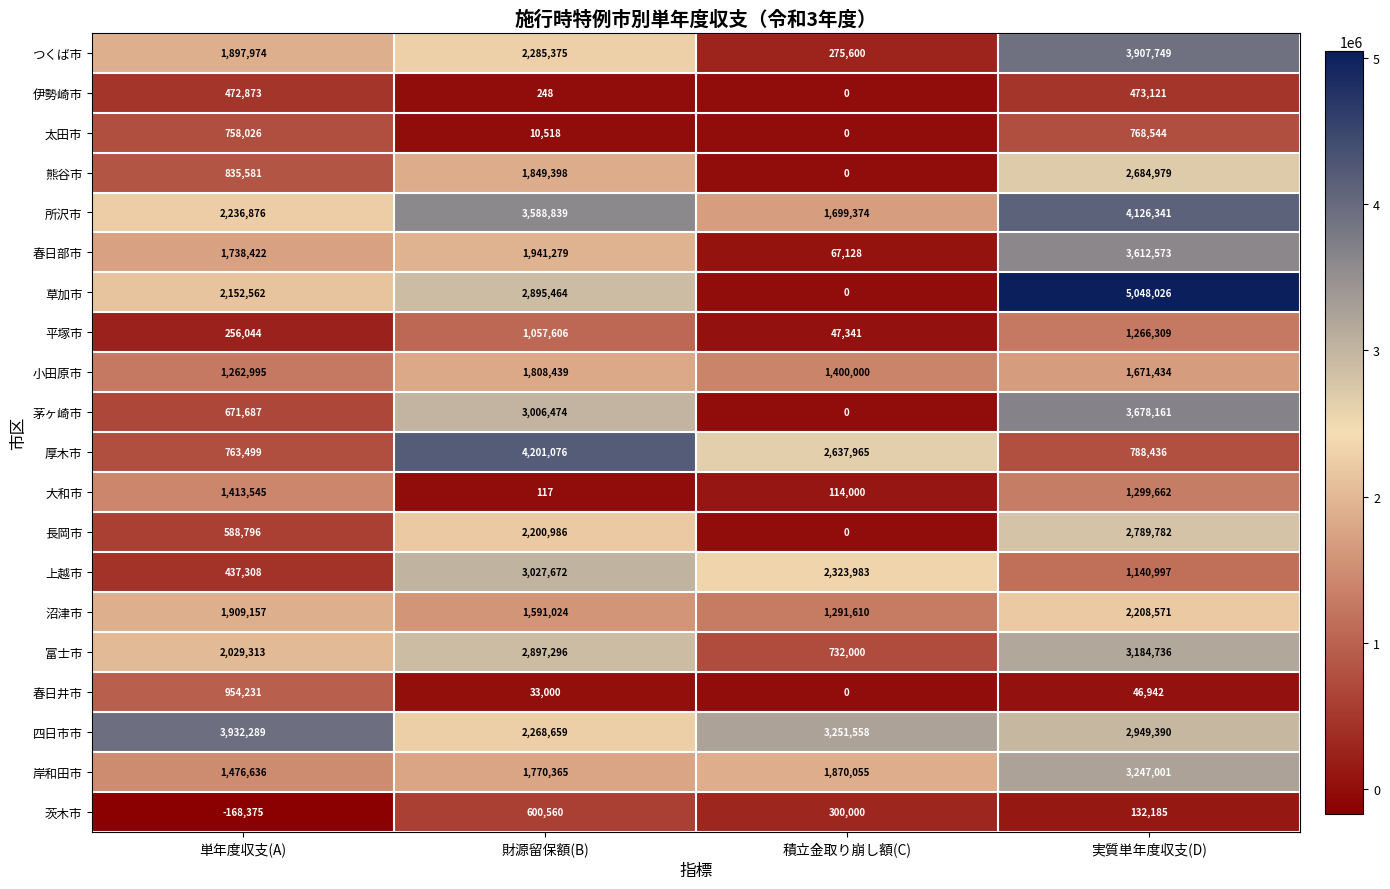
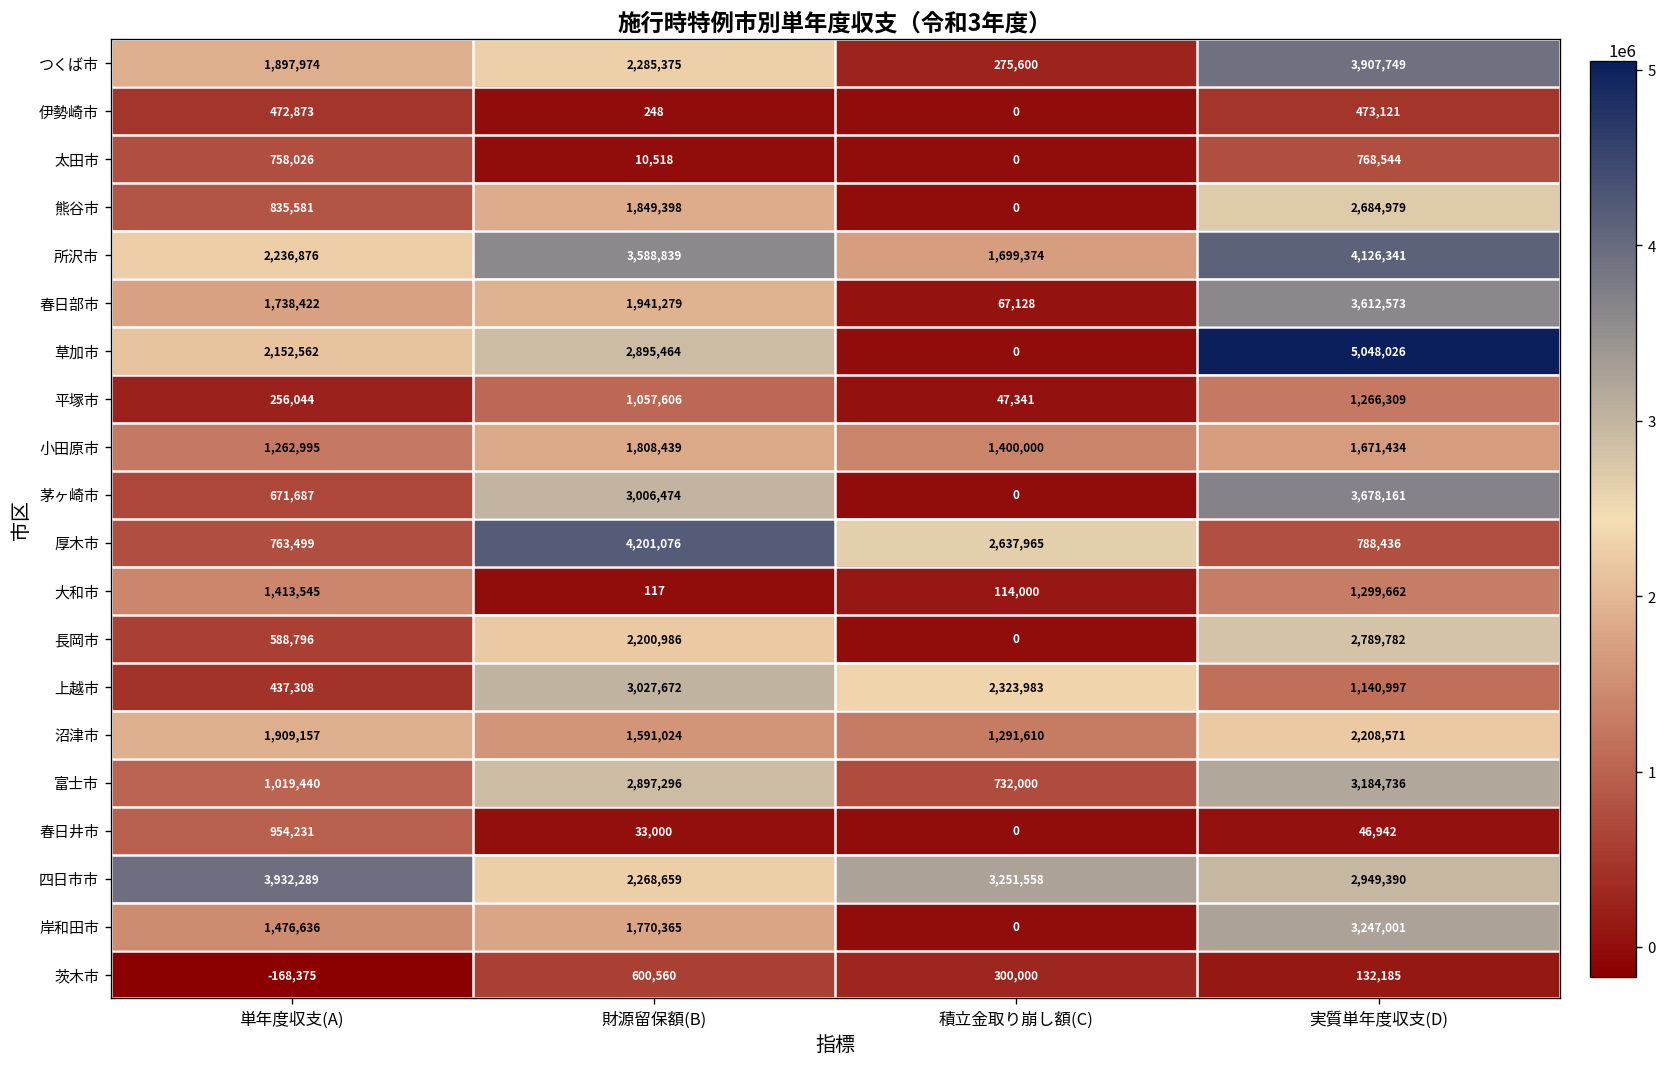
富士市, 単年度収支(A): 2,029,313 -> 1,019,440
岸和田市, 積立金取り崩し額(C): 1,870,055 -> 0
